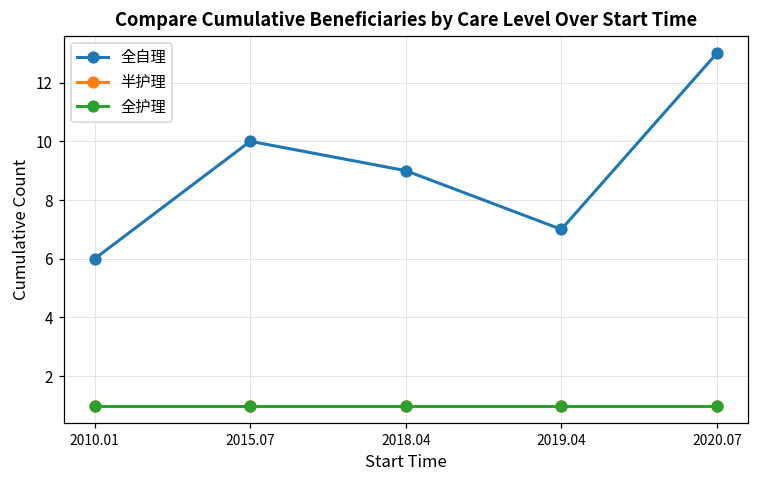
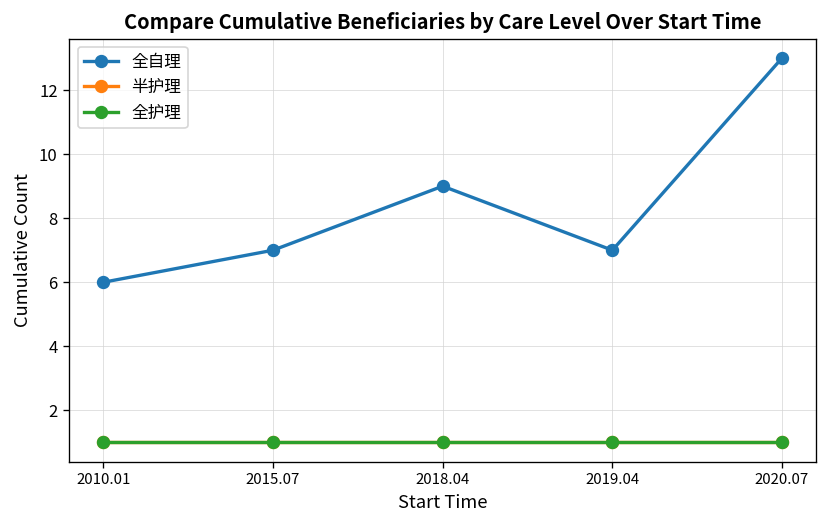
全自理, 2015.07: 10 -> 7
